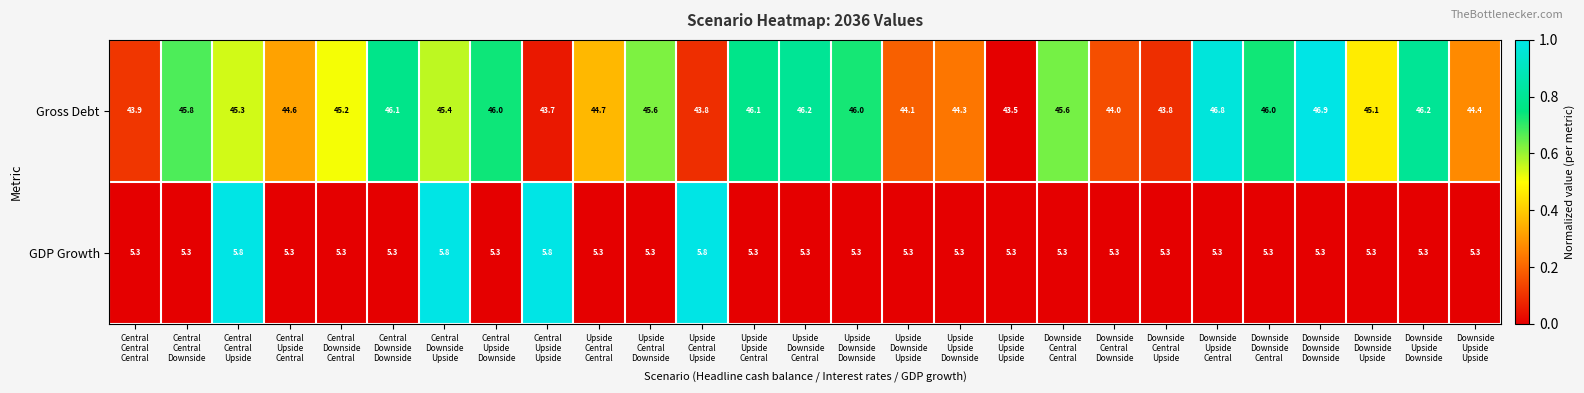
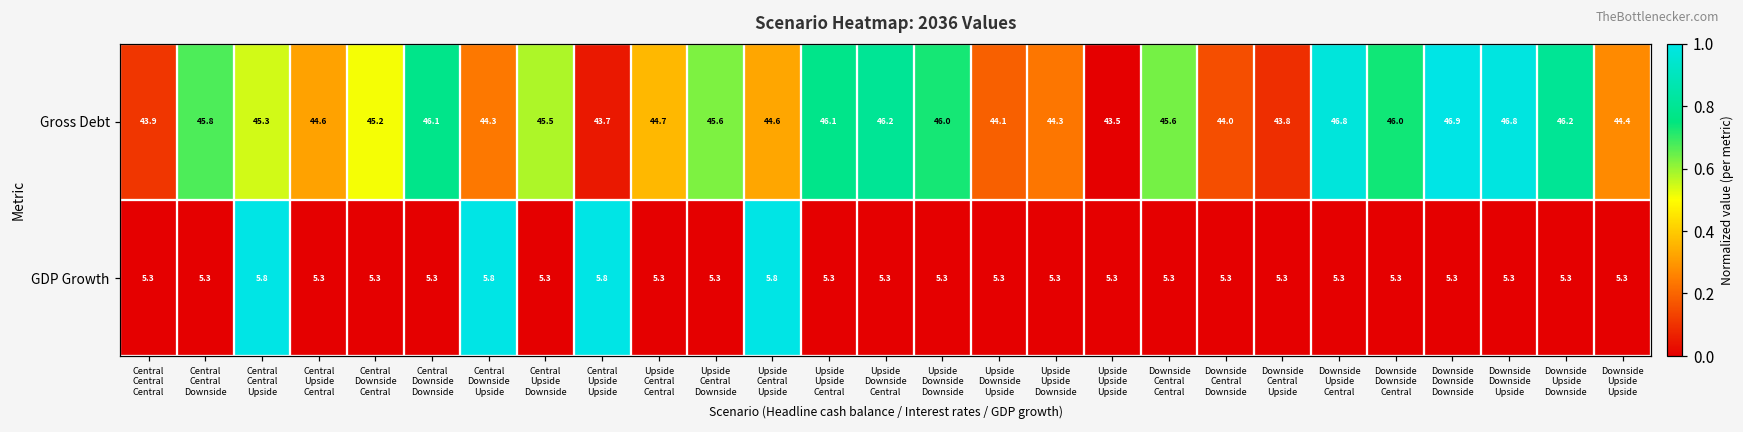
Gross Debt, Central Downside Upside: 45.4 -> 44.3
Gross Debt, Central Upside Downside: 46.0 -> 45.5
Gross Debt, Upside Central Upside: 43.8 -> 44.6
Gross Debt, Downside Downside Upside: 45.1 -> 46.8
